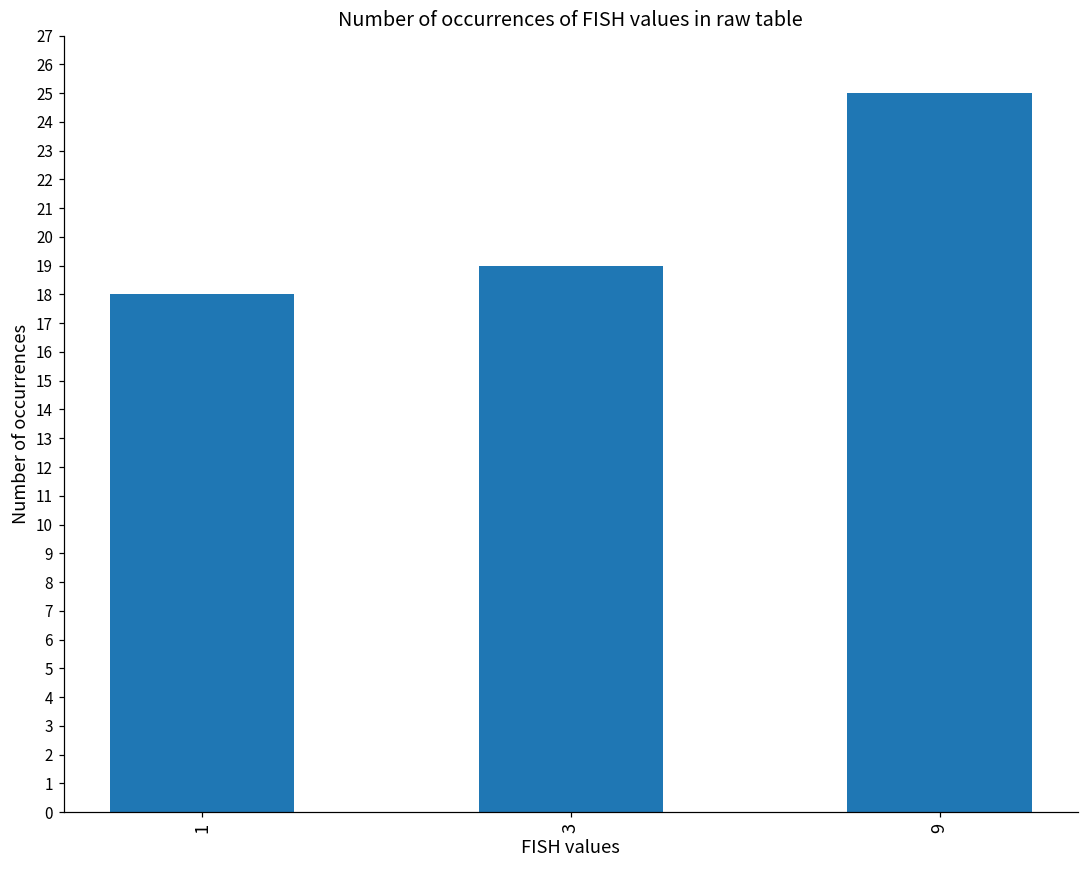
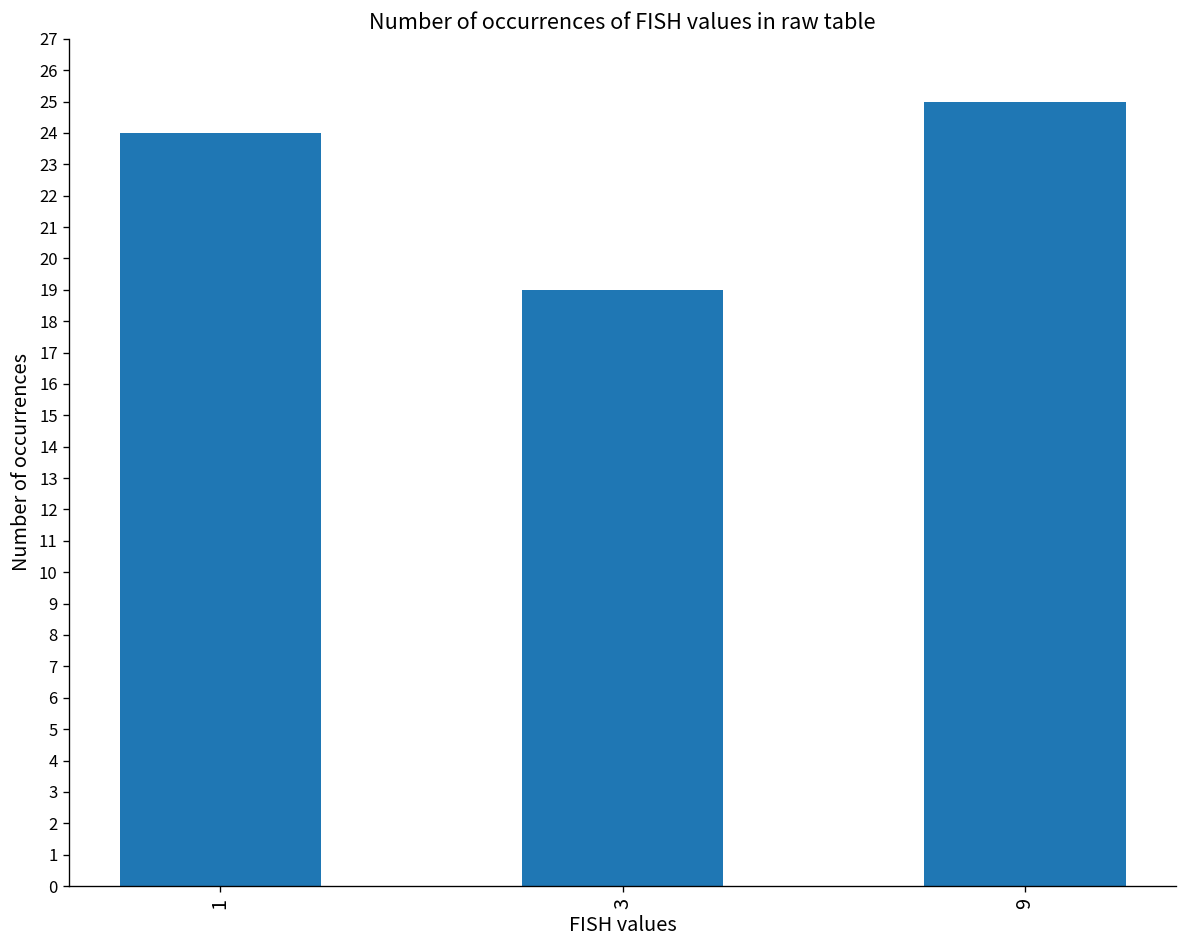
1: 18 -> 24
